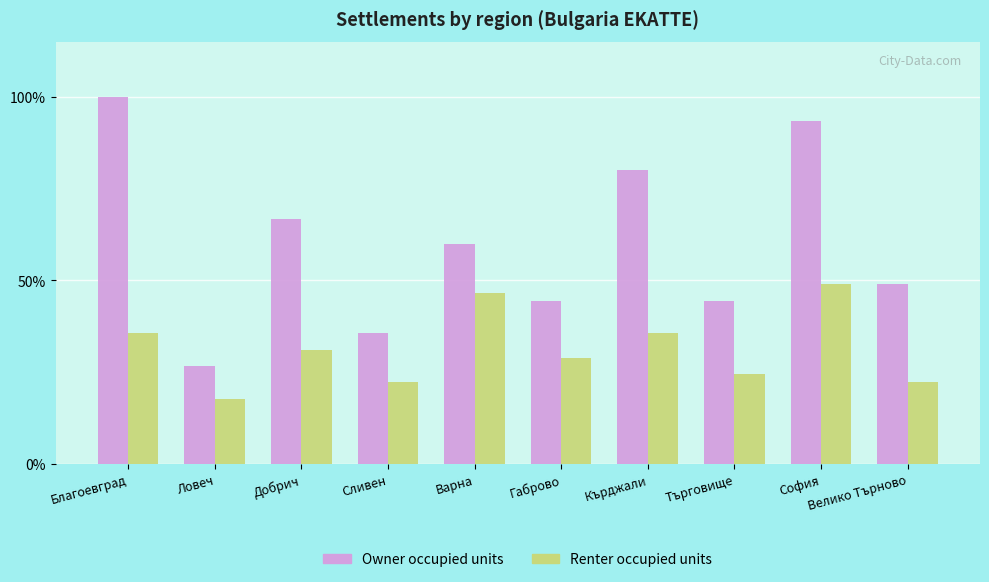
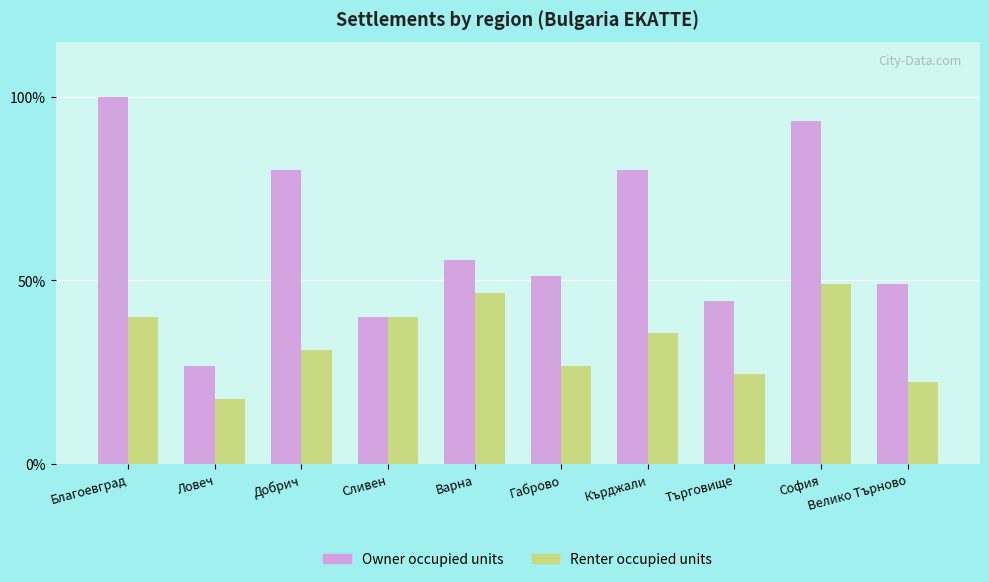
Renter occupied units, Благоевград: 36% -> 40%
Owner occupied units, Добрич: 67% -> 80%
Owner occupied units, Сливен: 36% -> 40%
Renter occupied units, Сливен: 22% -> 40%
Owner occupied units, Варна: 60% -> 56%
Owner occupied units, Габрово: 44% -> 51%
Renter occupied units, Габрово: 29% -> 27%
